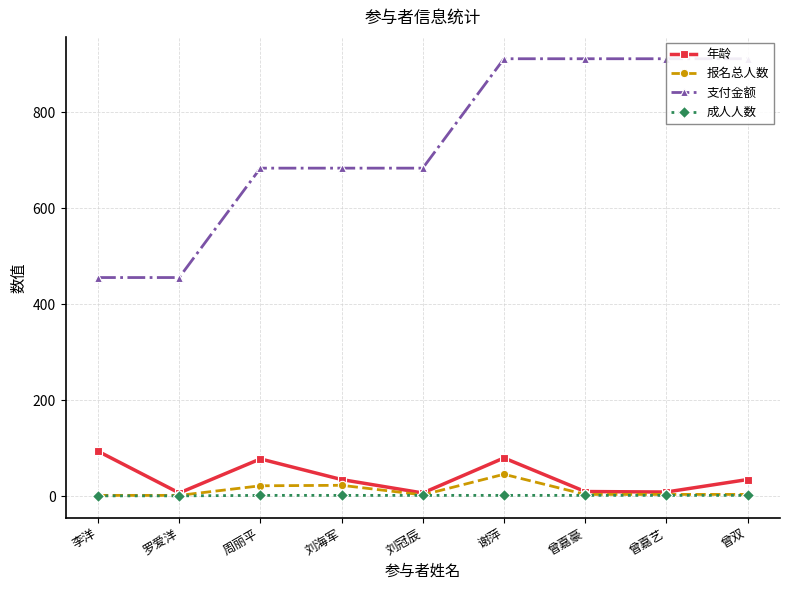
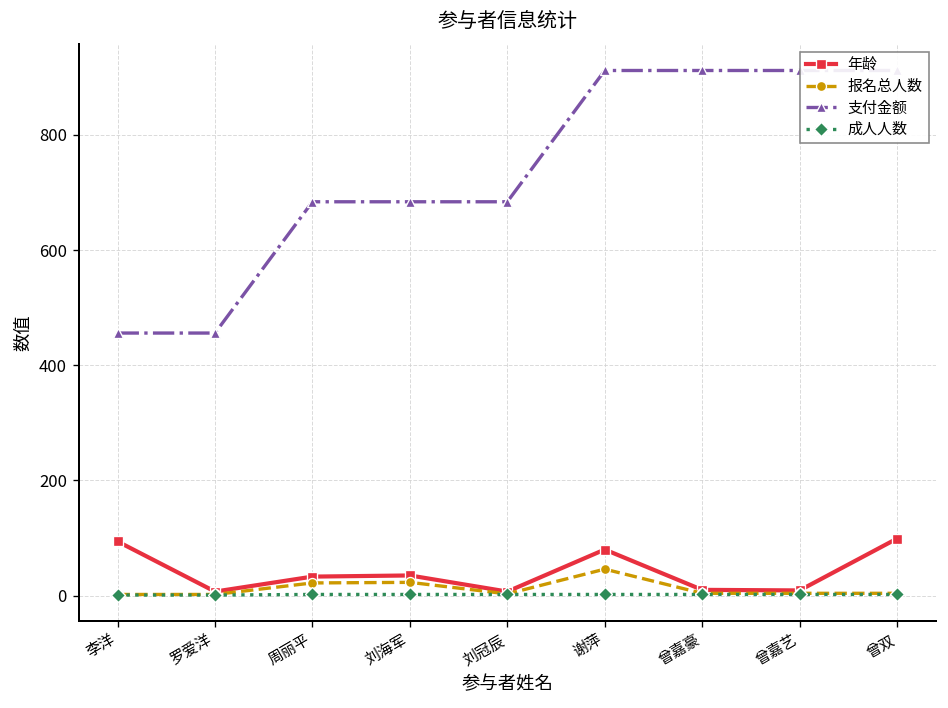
年龄, 周丽平: 80 -> 30
年龄, 曾双: 40 -> 100
